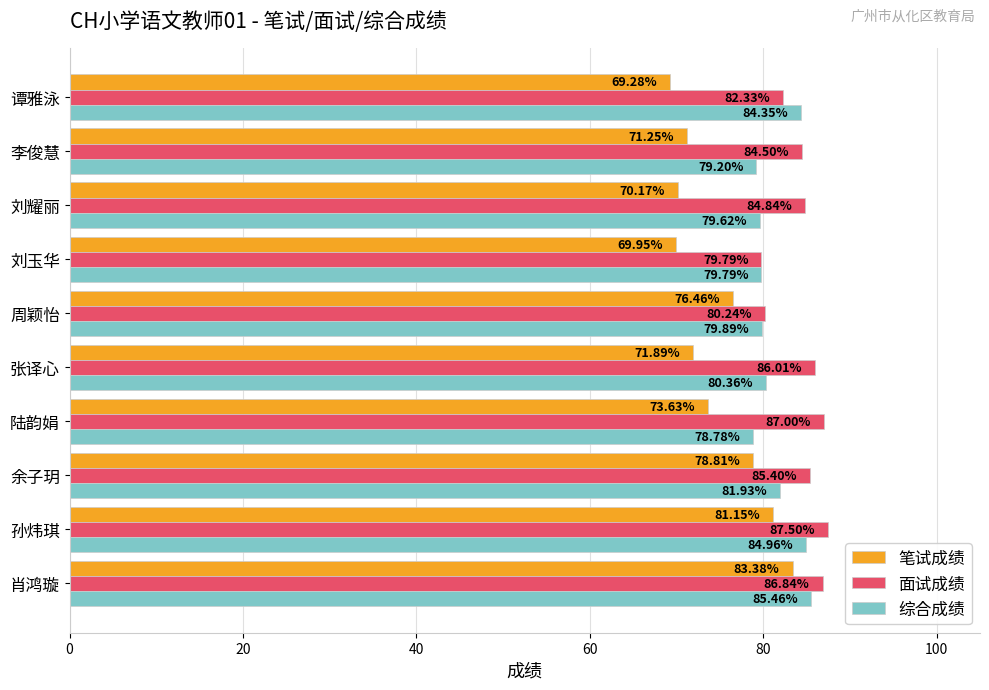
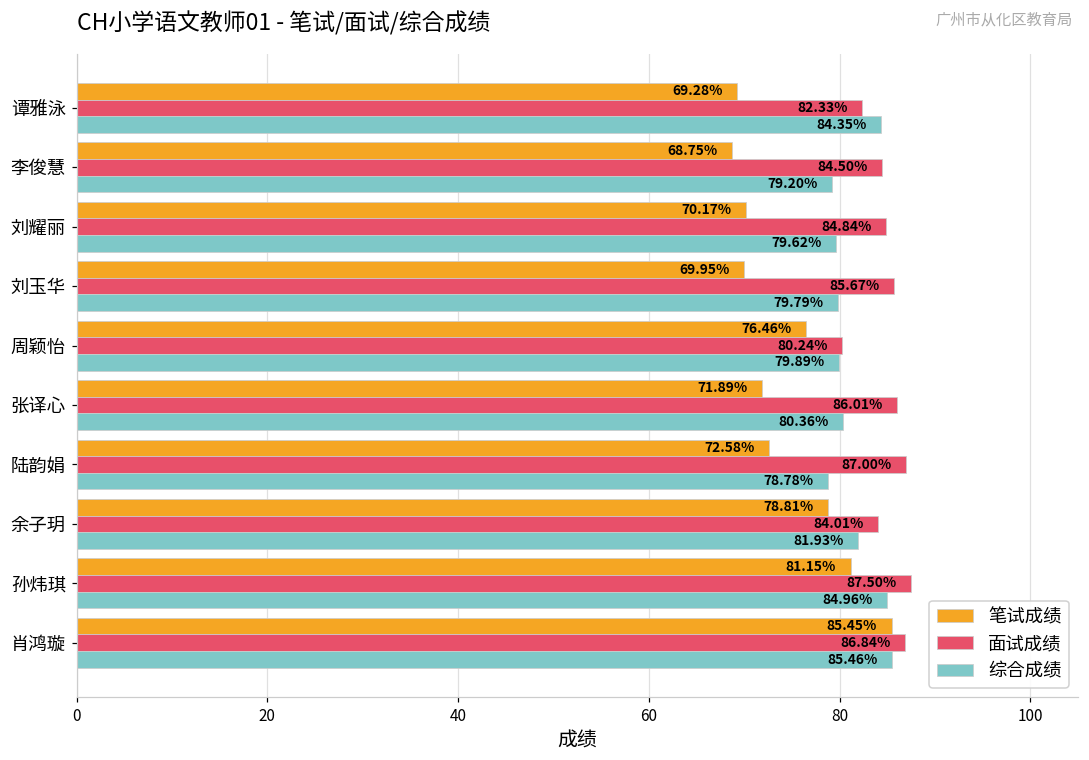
笔试成绩, 李俊慧: 71.25% -> 68.75%
面试成绩, 刘玉华: 79.79% -> 85.67%
笔试成绩, 陆韵娟: 73.63% -> 72.58%
面试成绩, 余子玥: 85.40% -> 84.01%
笔试成绩, 肖鸿璇: 83.38% -> 85.45%
